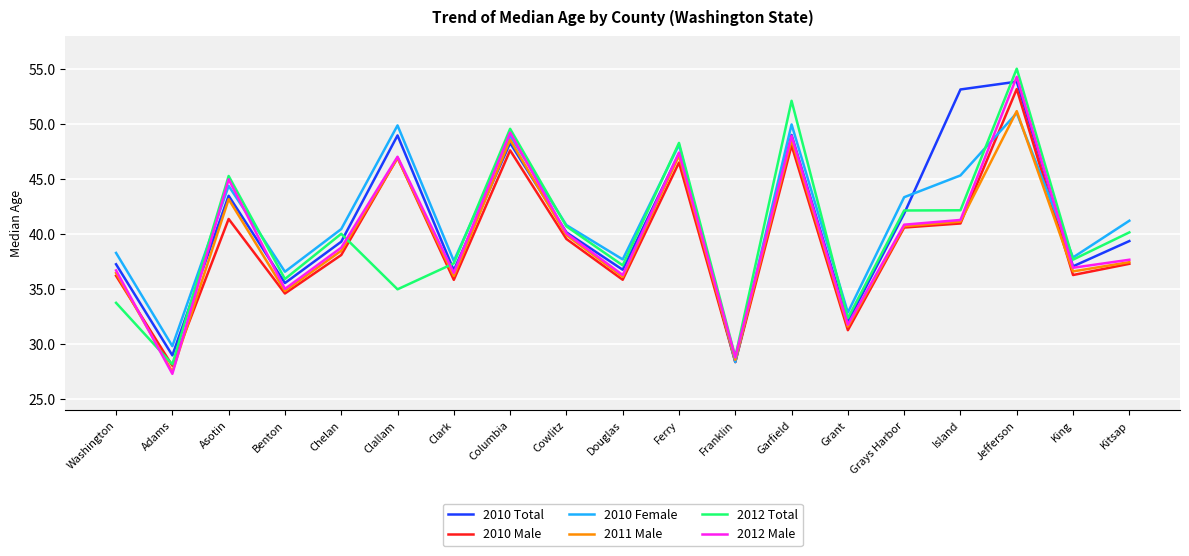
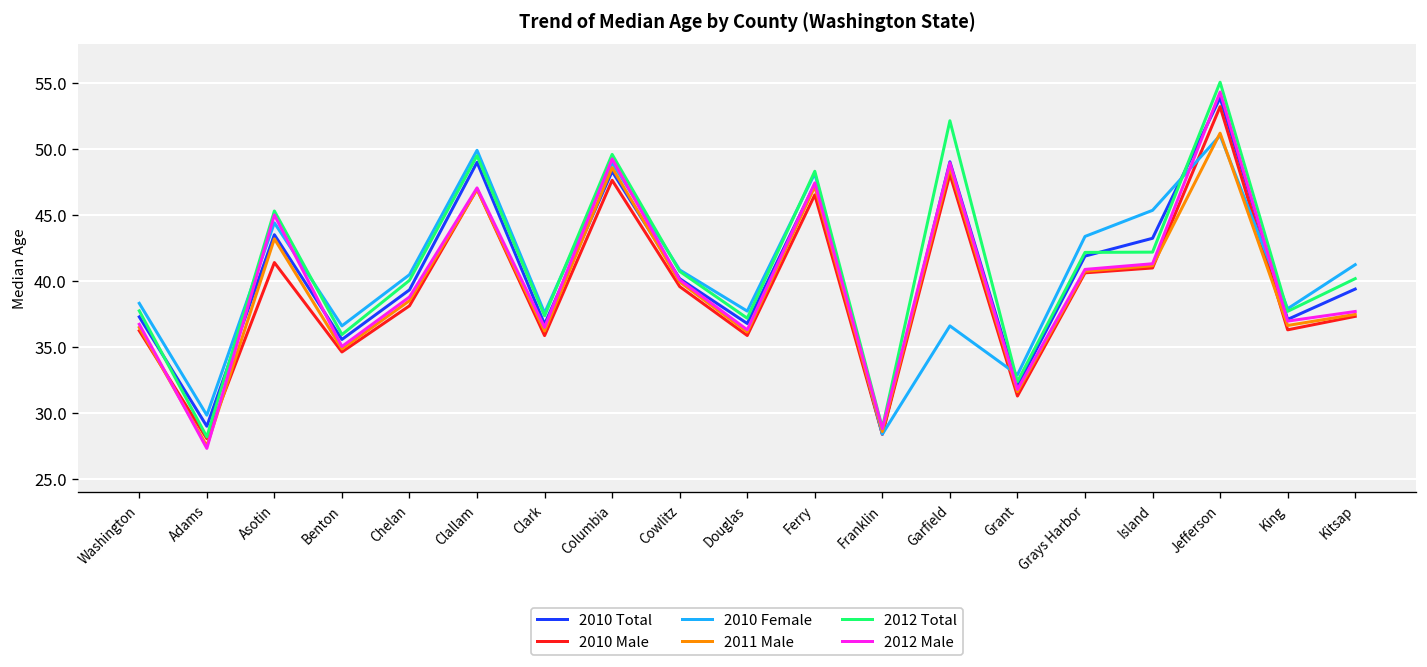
2012 Total, Washington: 33.8 -> 37.7
2012 Total, Clallam: 35.0 -> 49.5
2010 Female, Garfield: 50.0 -> 36.6
2010 Total, Island: 53.2 -> 43.2
